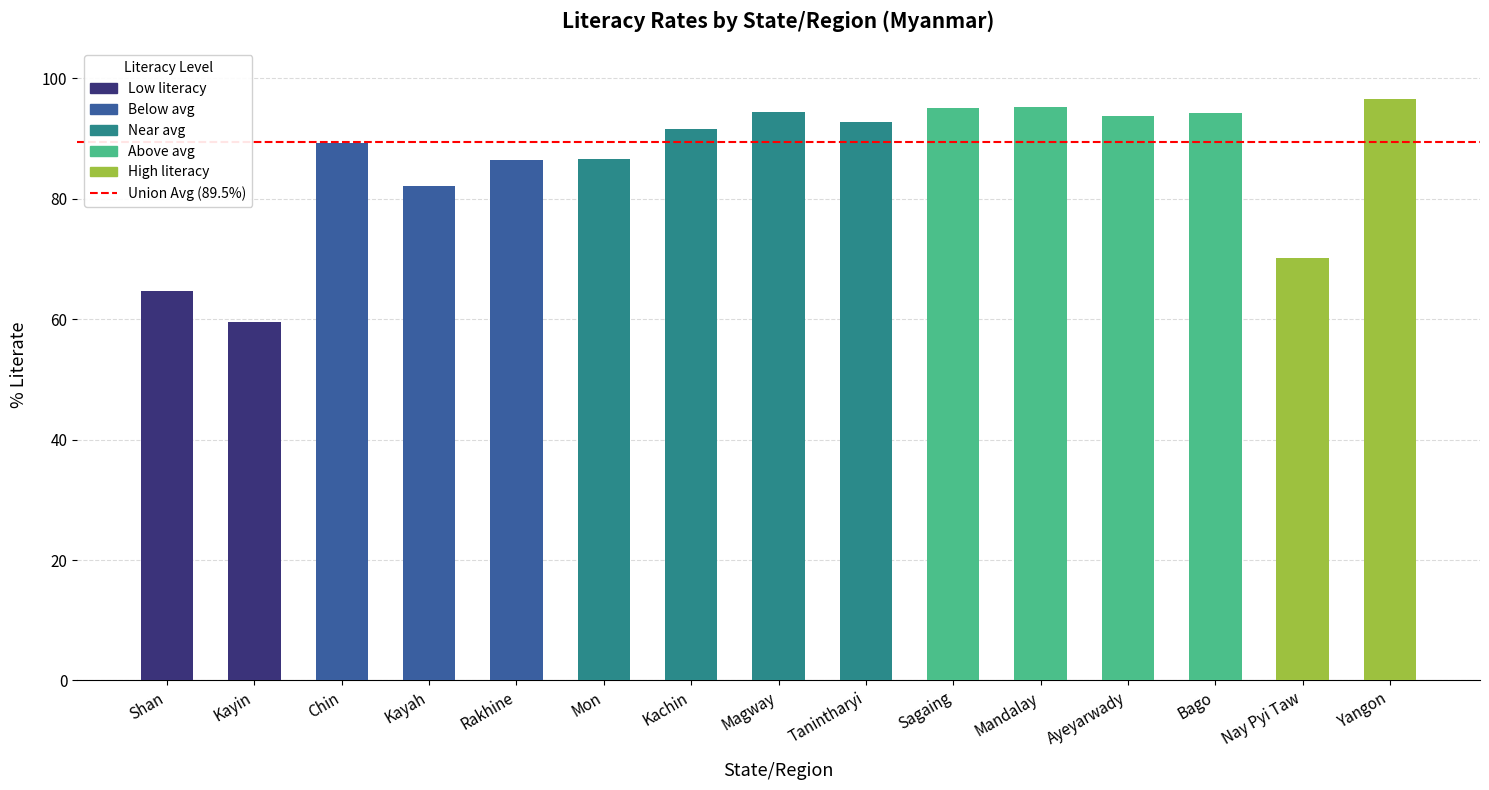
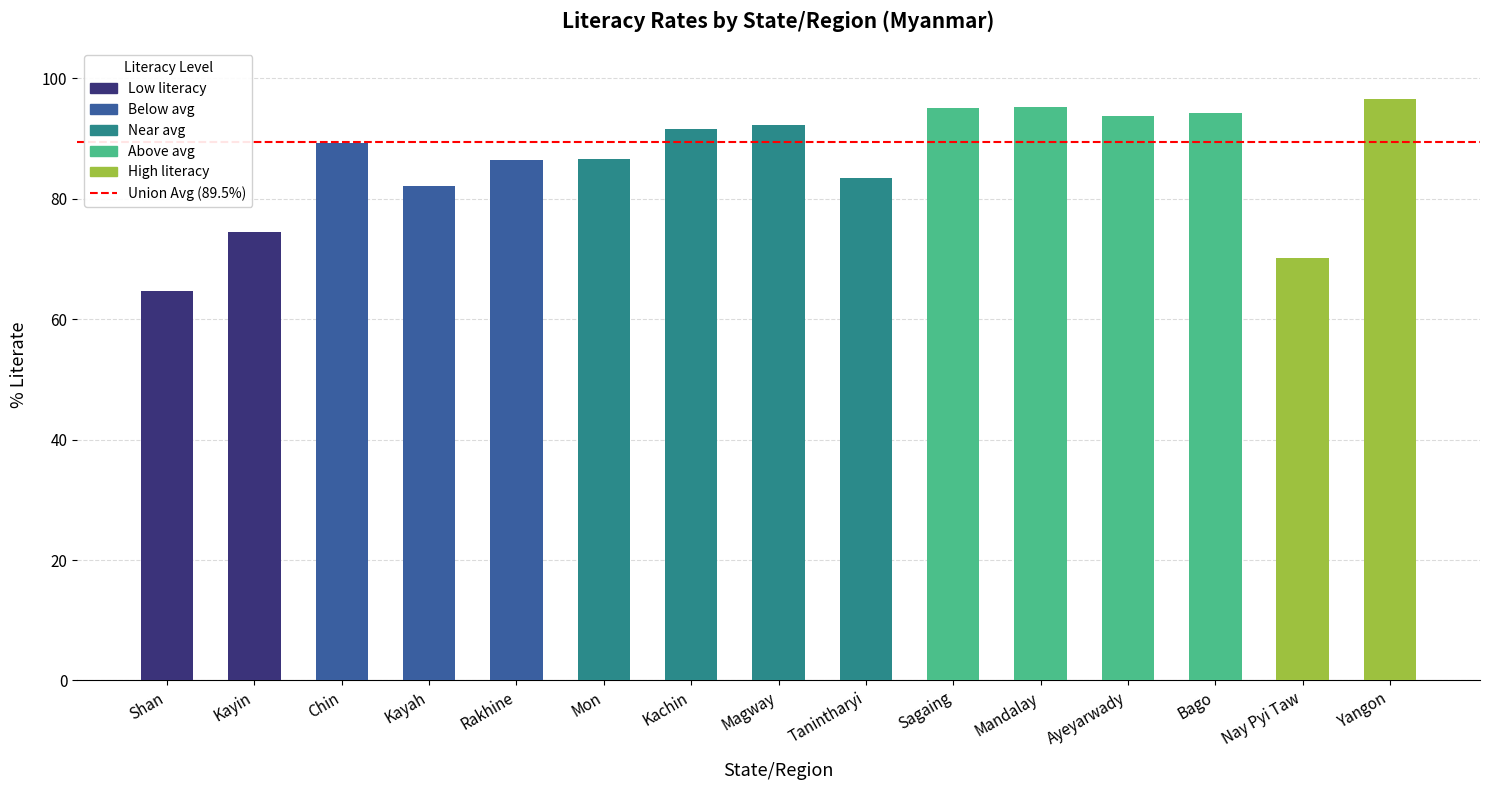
Kayin: 60 -> 74
Magway: 94 -> 92
Tanintharyi: 93 -> 83
